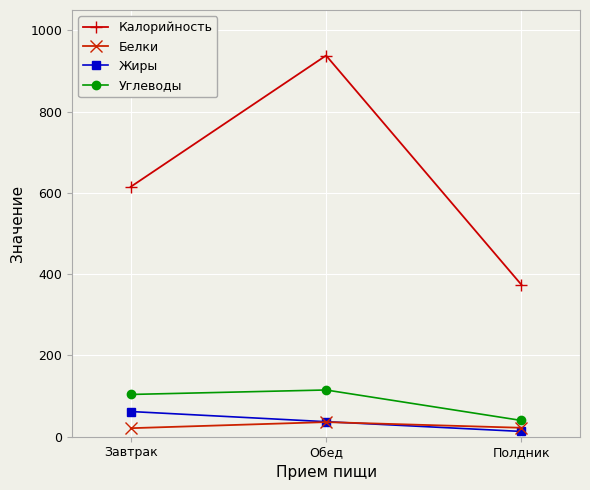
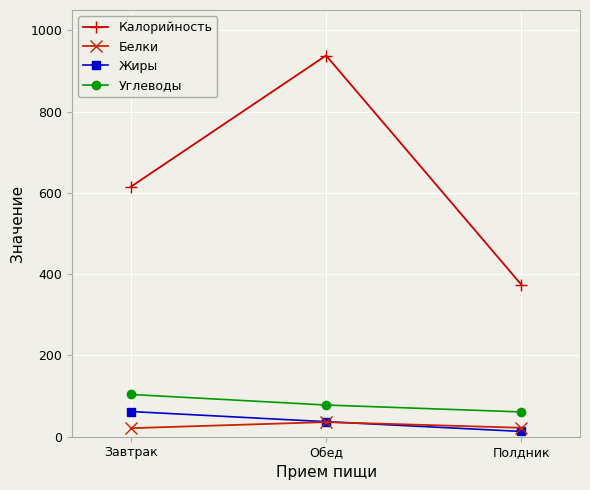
Углеводы, Обед: 120 -> 80
Углеводы, Полдник: 40 -> 60
